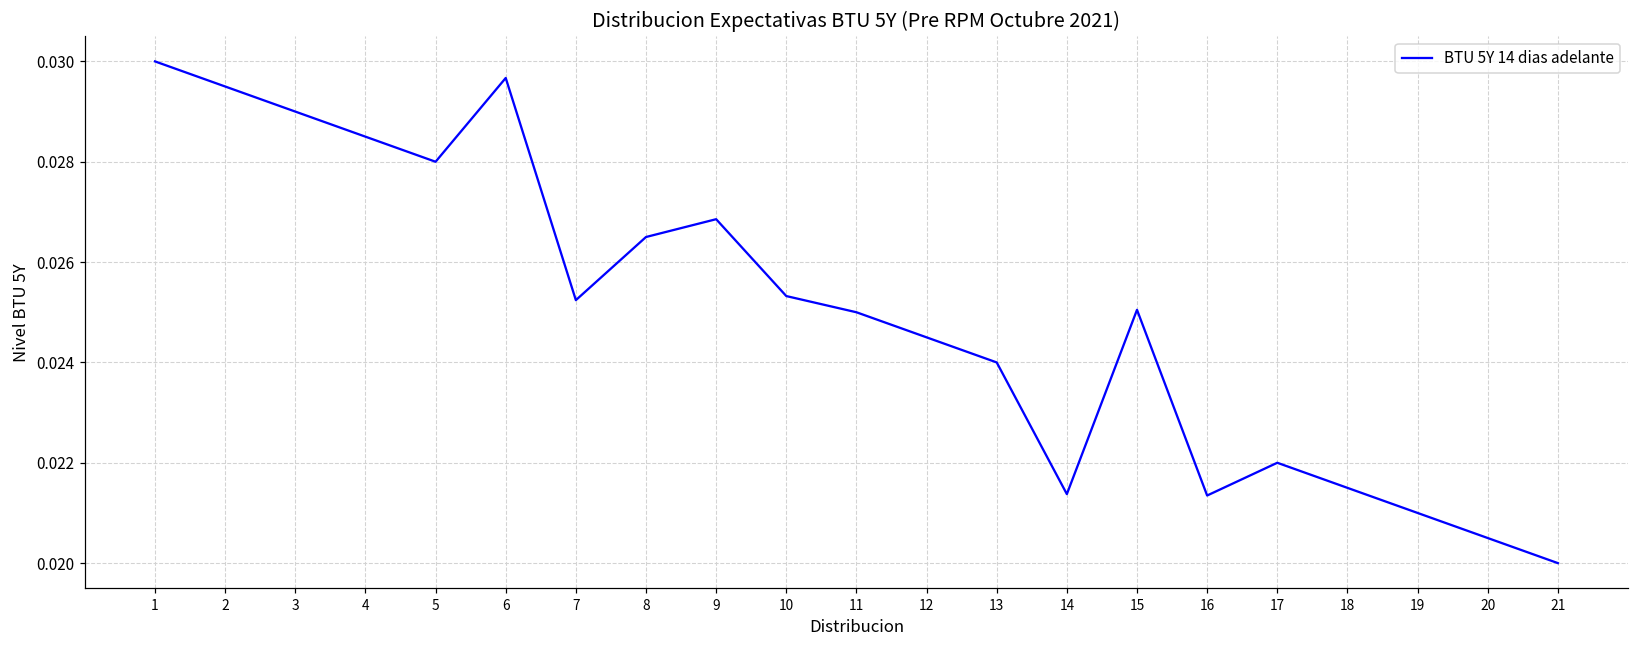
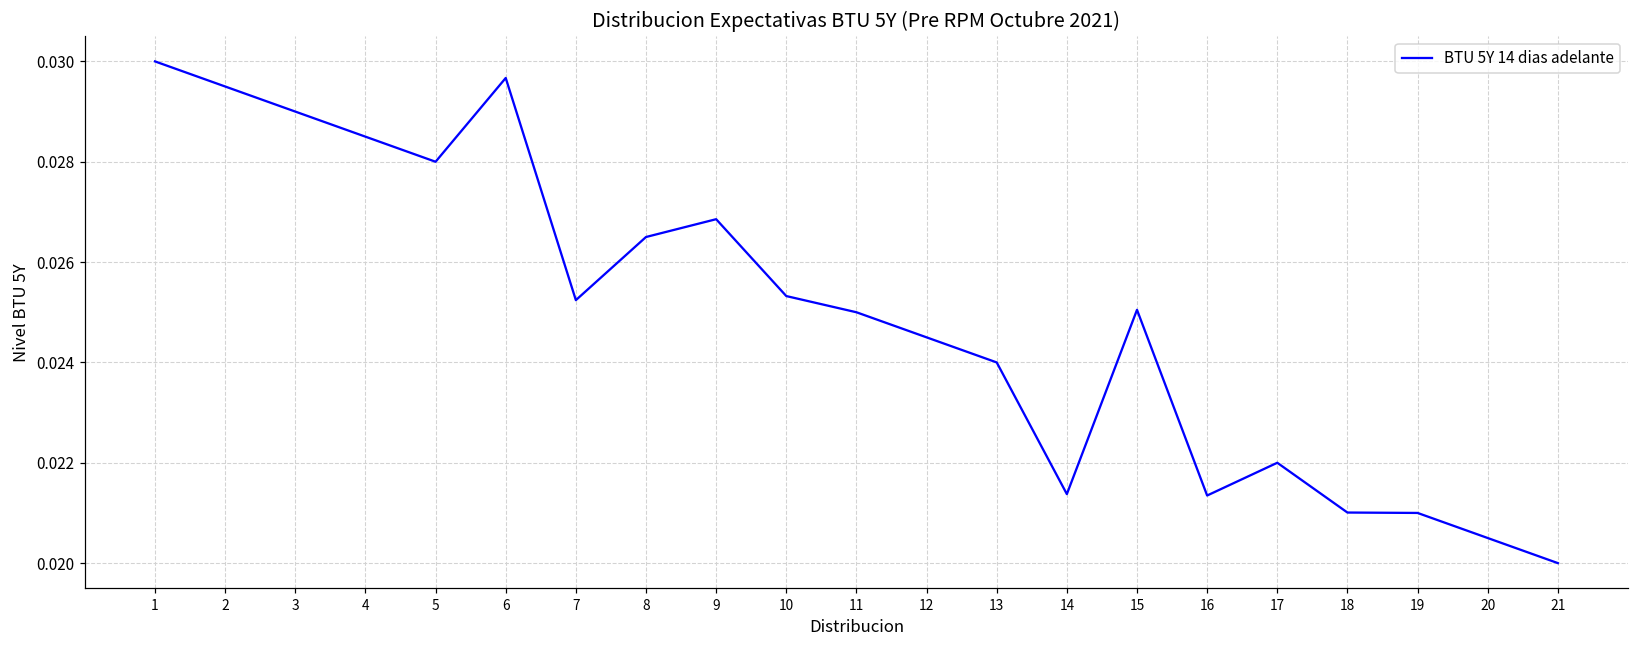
18: 0.0215 -> 0.0210
